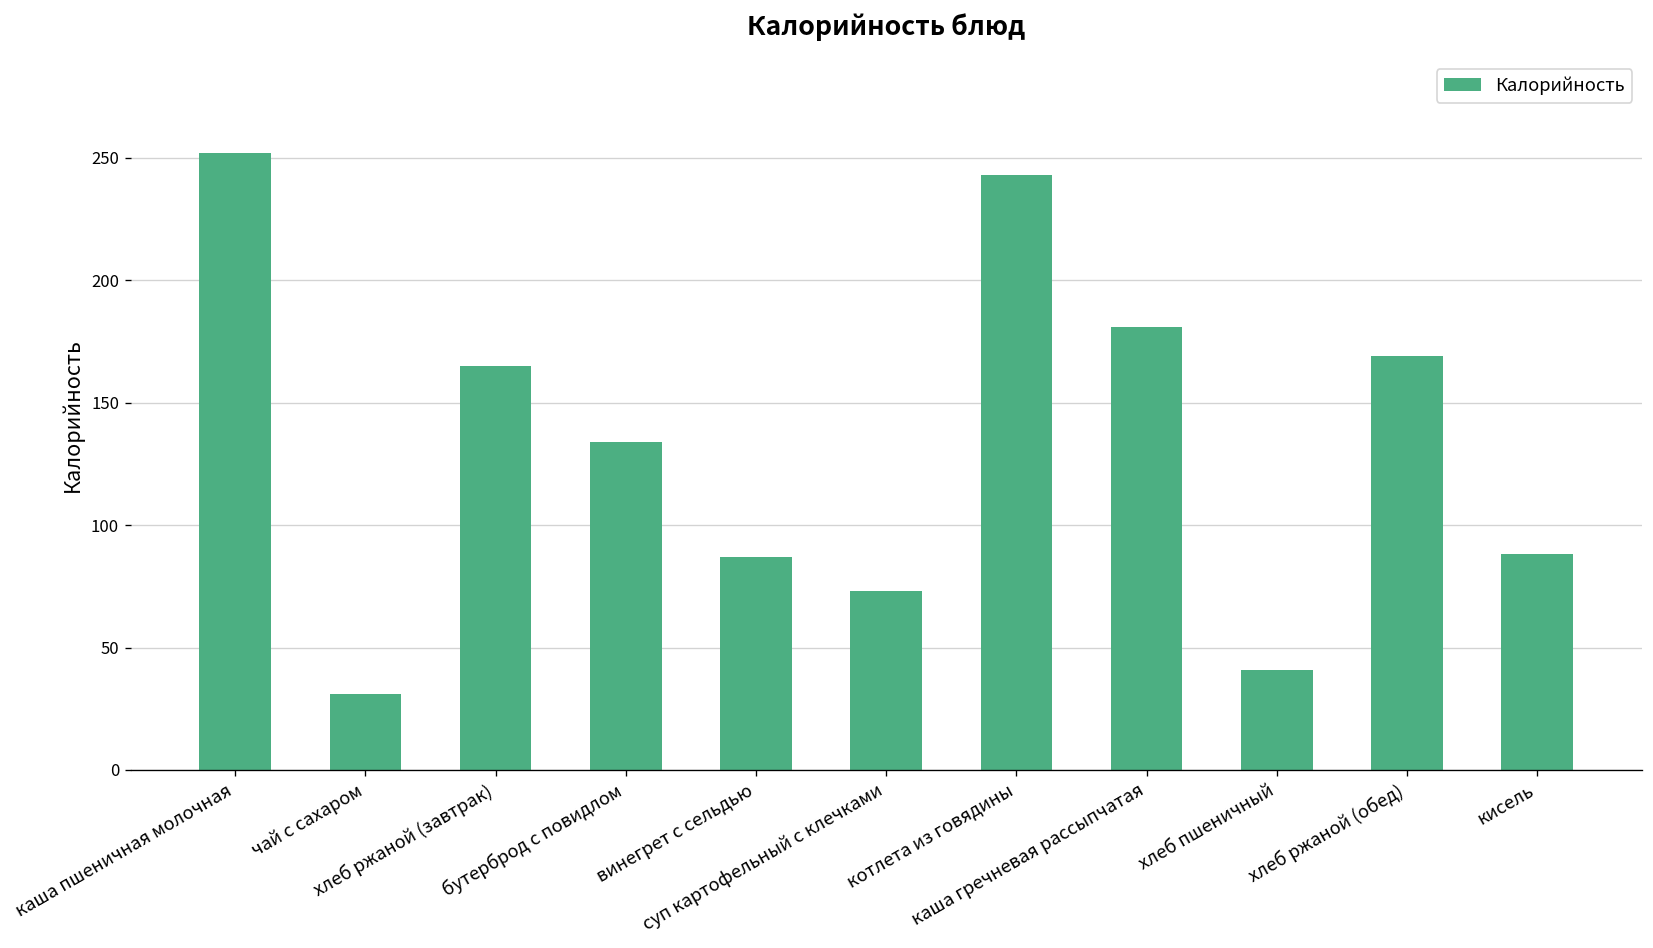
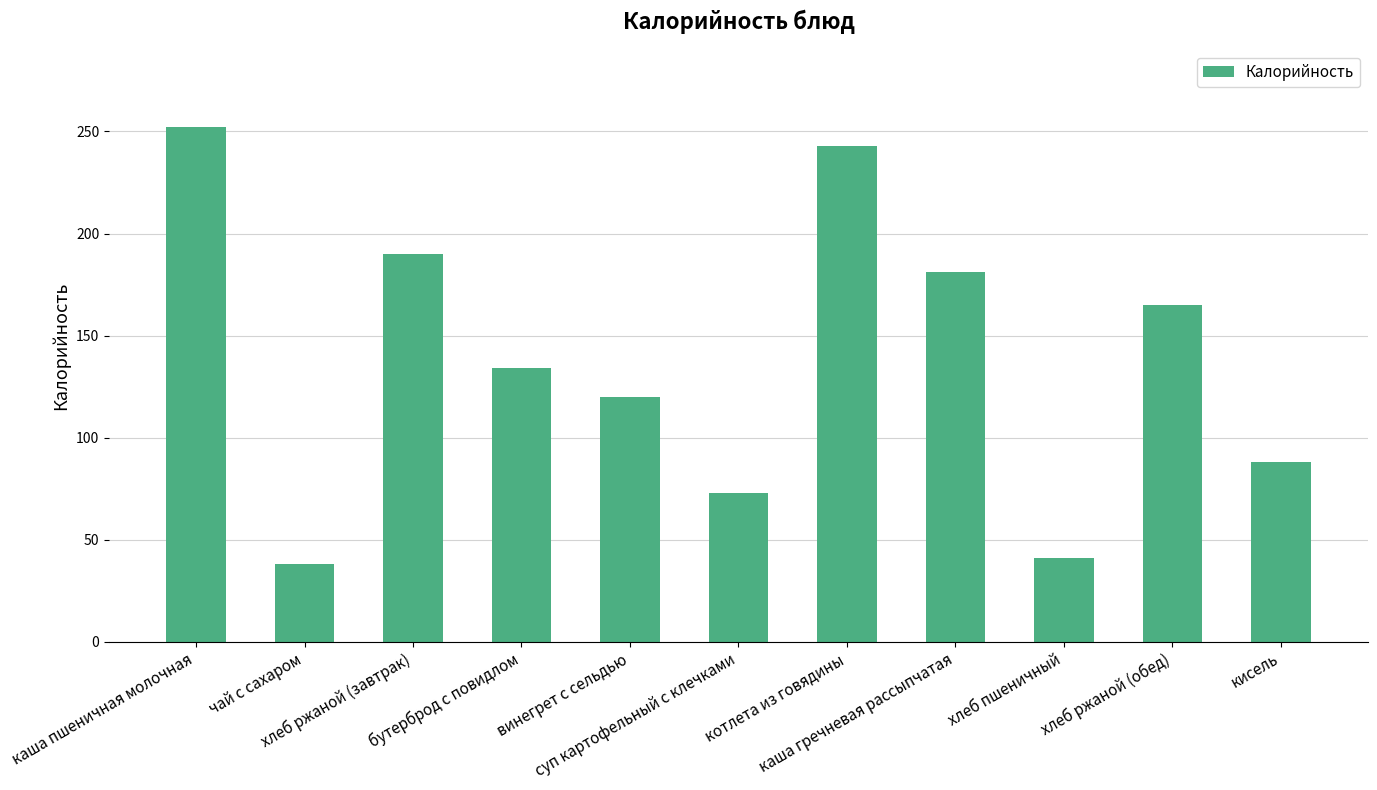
чай с сахаром: 31 -> 38
хлеб ржаной (завтрак): 165 -> 190
винегрет с сельдью: 87 -> 120
хлеб ржаной (обед): 169 -> 165
